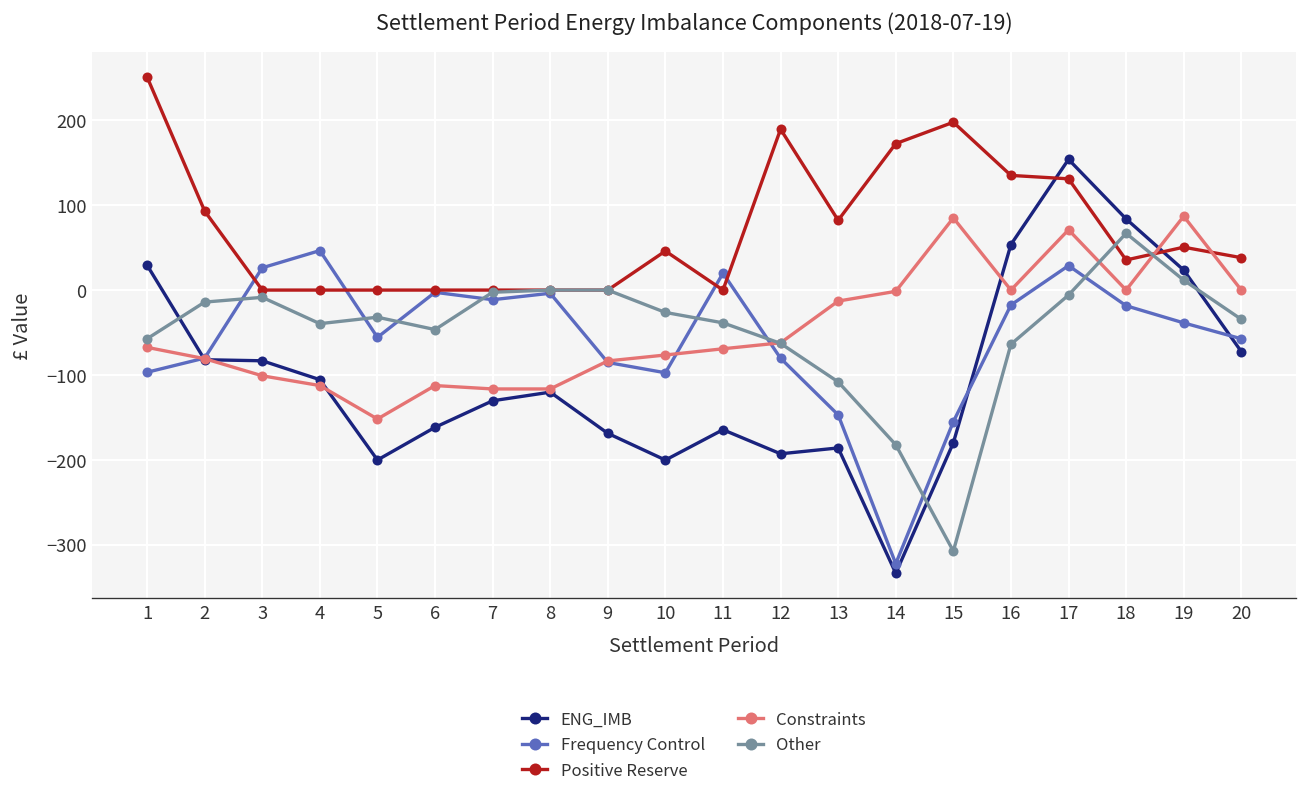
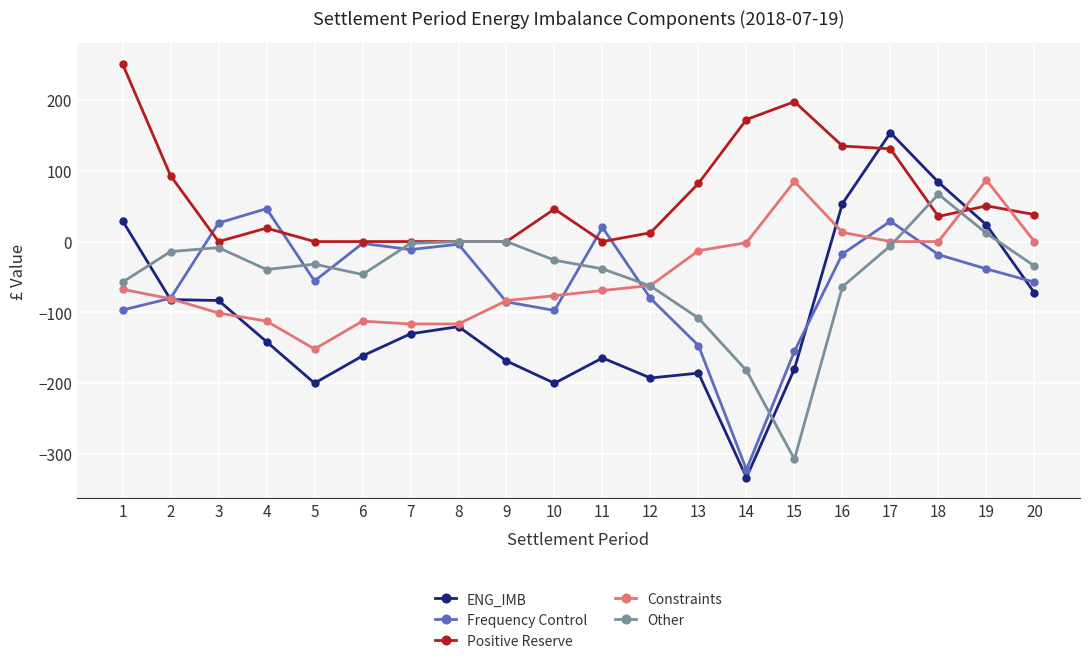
ENG_IMB, 4: -110 -> -140
Positive Reserve, 4: 0 -> 20
Positive Reserve, 12: 190 -> 10
Constraints, 16: 0 -> 10
Constraints, 17: 70 -> 0
